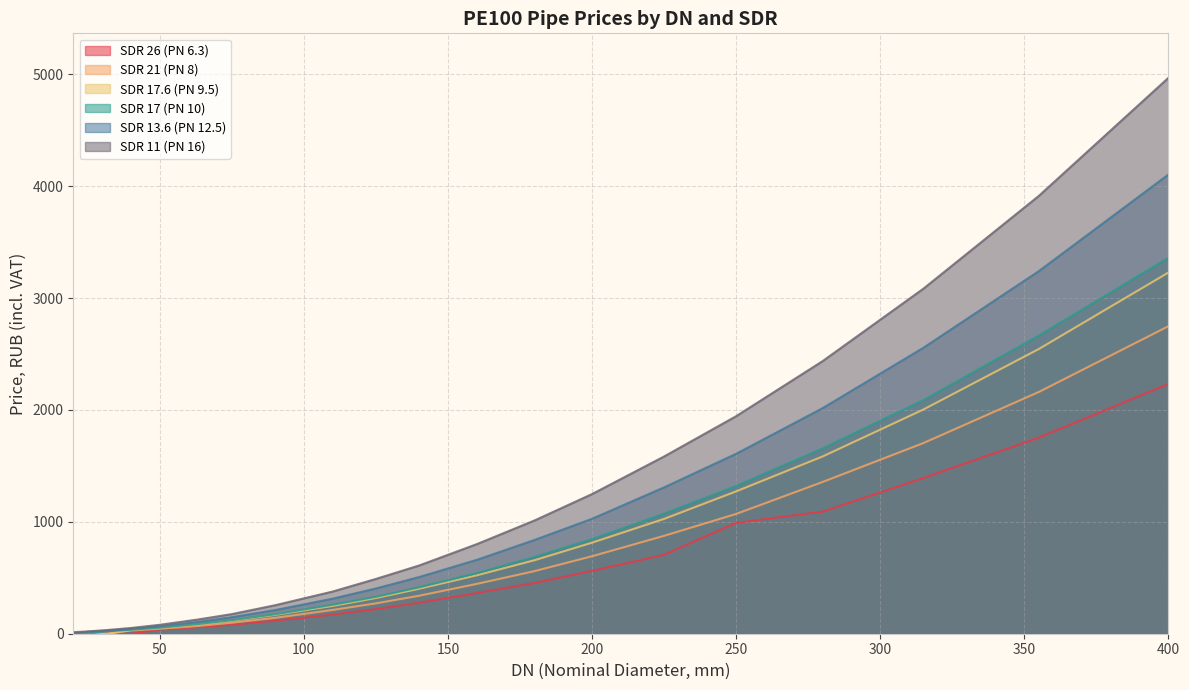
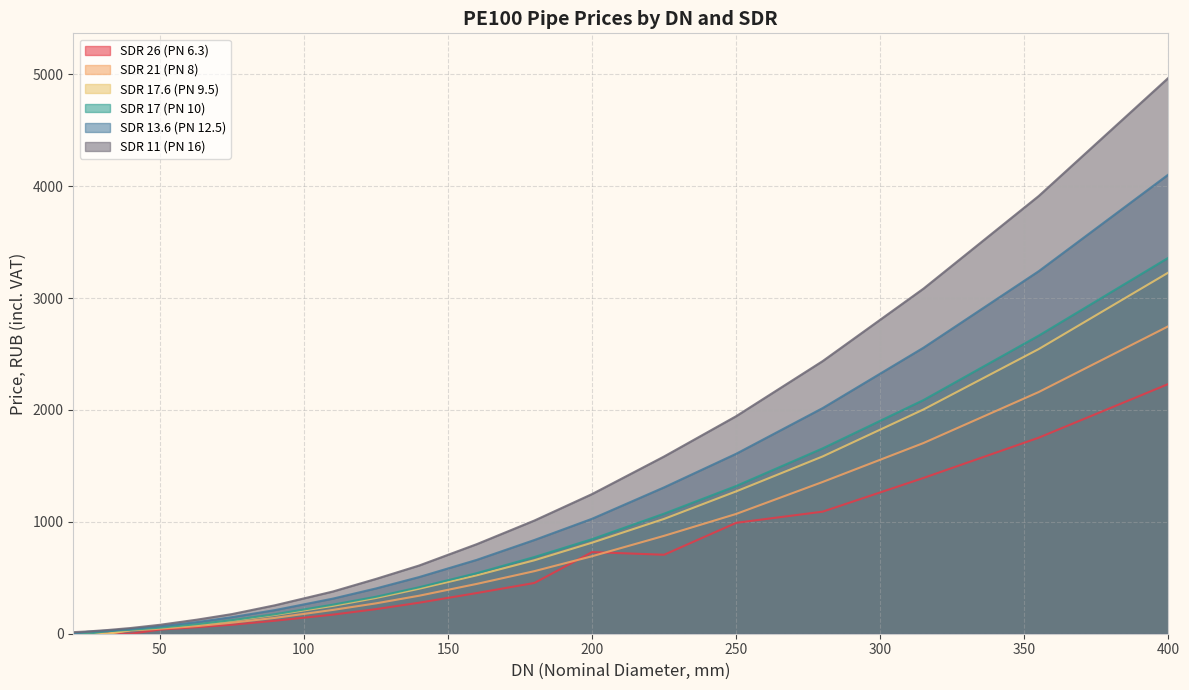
SDR 26 (PN 6.3), 200: 560 -> 730
